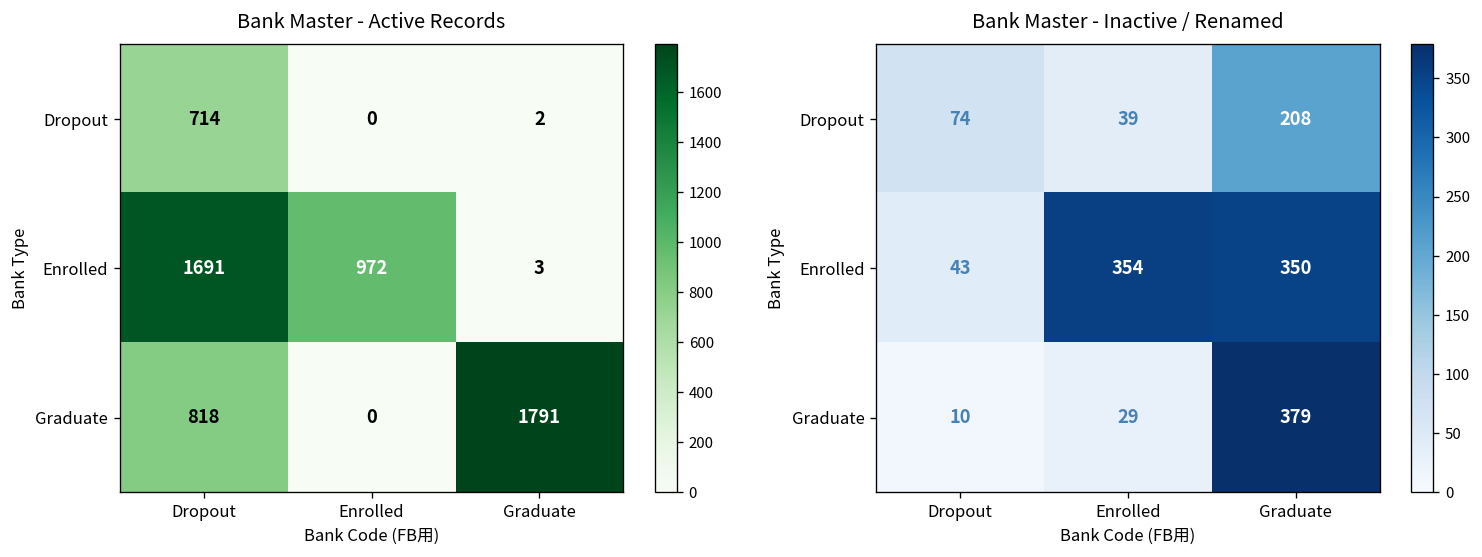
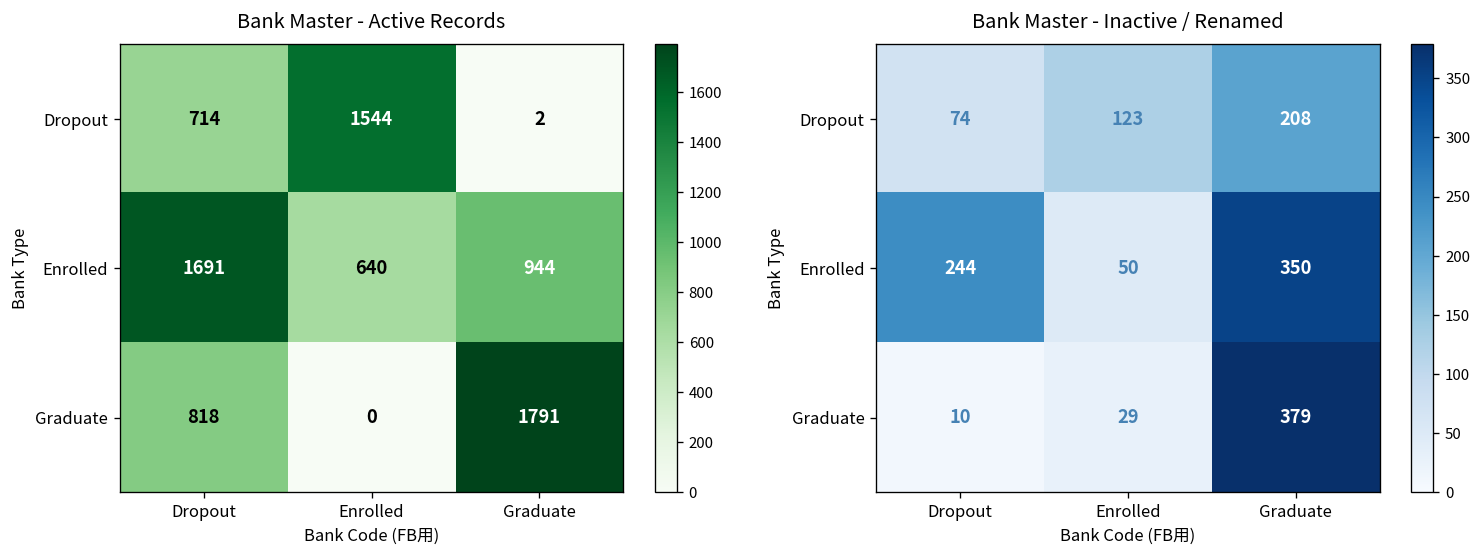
Bank Master - Active Records, Dropout, Enrolled: 0 -> 1544
Bank Master - Active Records, Enrolled, Enrolled: 972 -> 640
Bank Master - Active Records, Enrolled, Graduate: 3 -> 944
Bank Master - Inactive / Renamed, Dropout, Enrolled: 39 -> 123
Bank Master - Inactive / Renamed, Enrolled, Dropout: 43 -> 244
Bank Master - Inactive / Renamed, Enrolled, Enrolled: 354 -> 50
